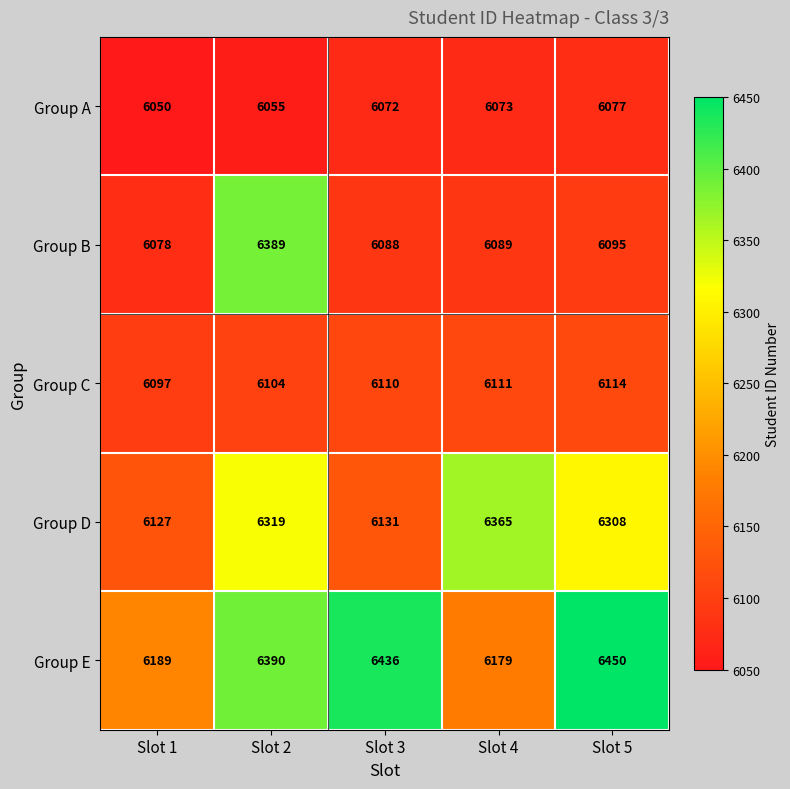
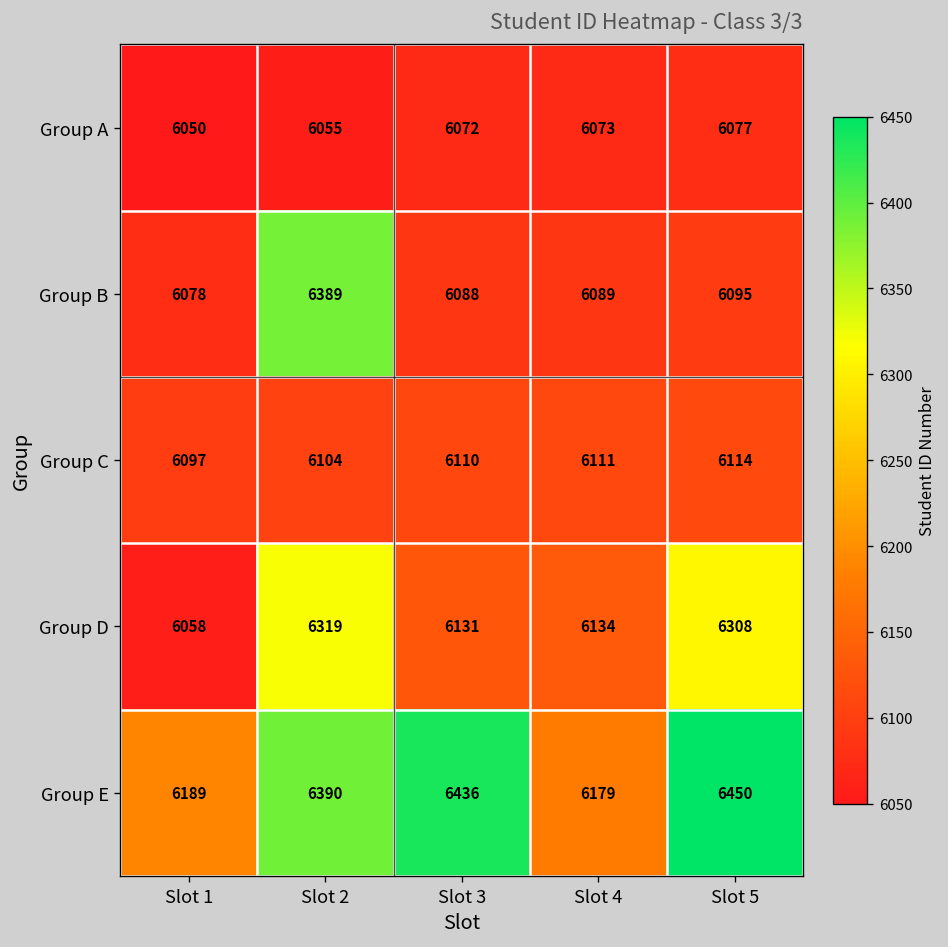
Group D, Slot 1: 6127 -> 6058
Group D, Slot 4: 6365 -> 6134
